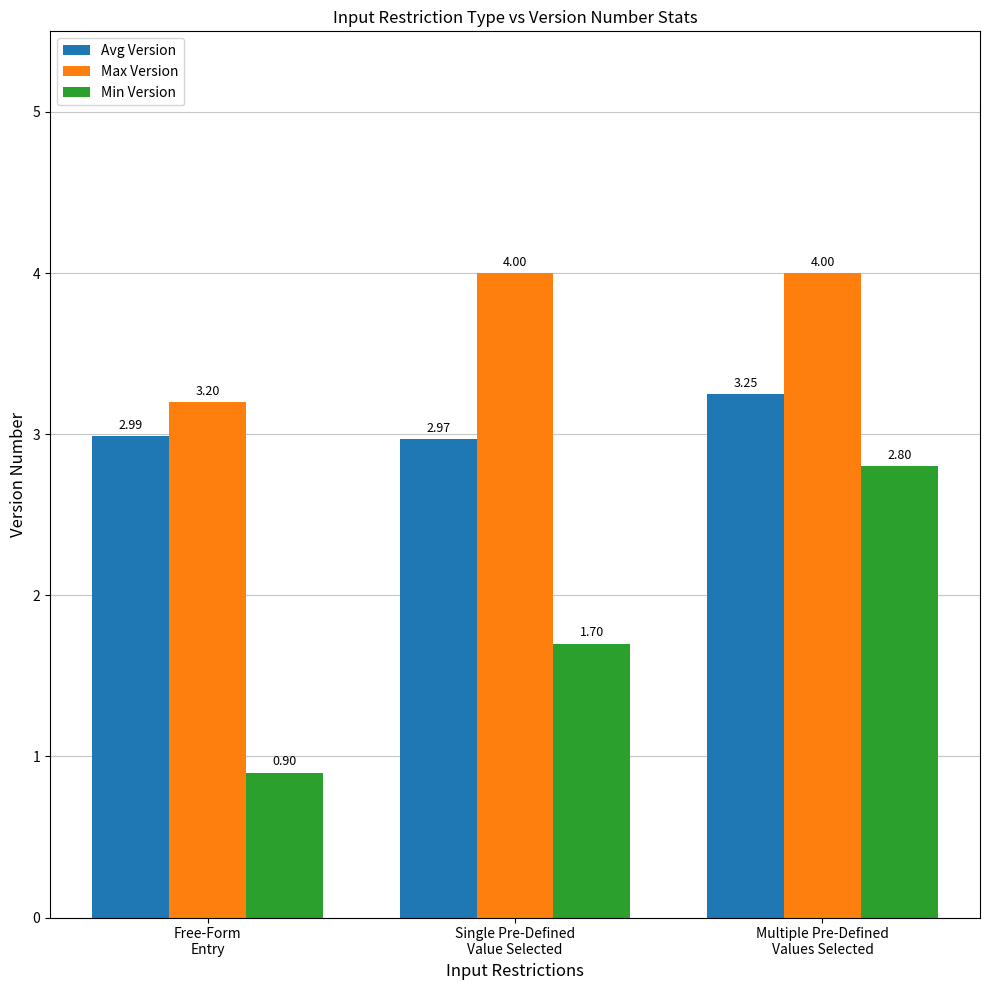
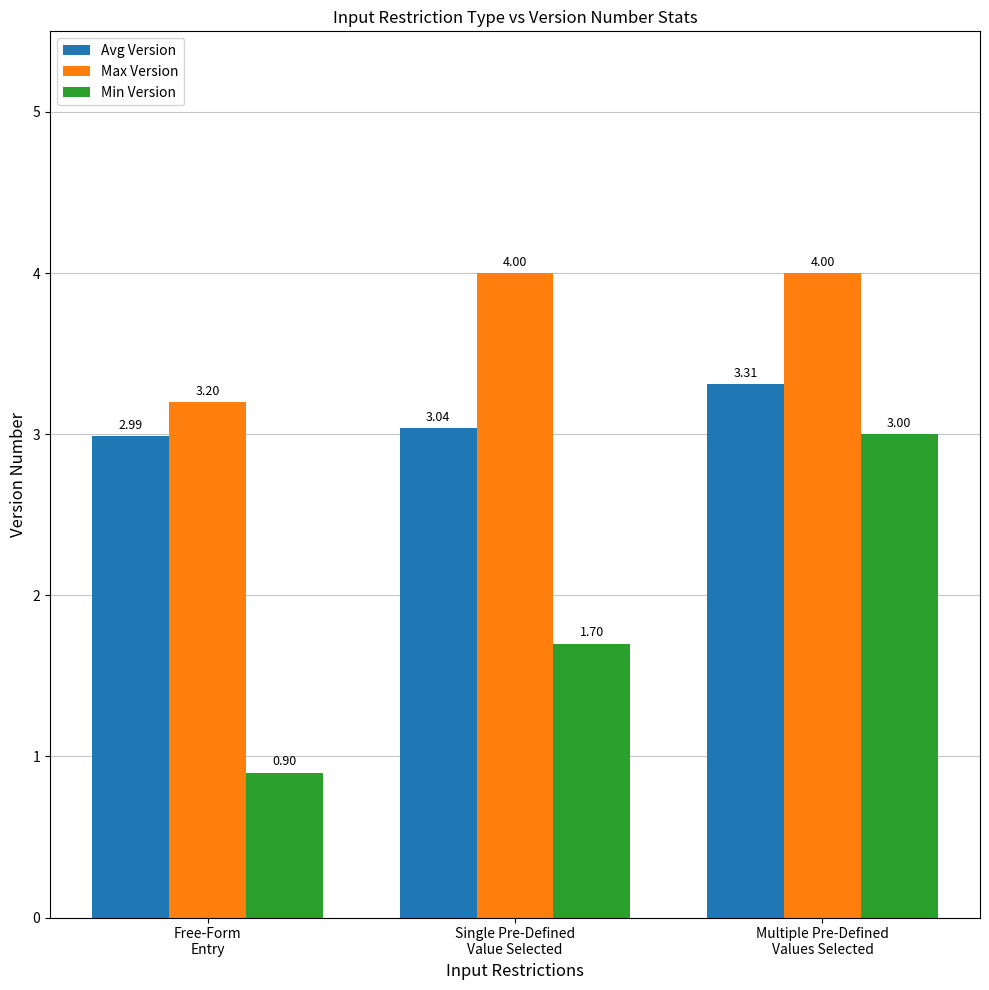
Avg Version, Single Pre-Defined Value Selected: 2.97 -> 3.04
Avg Version, Multiple Pre-Defined Values Selected: 3.25 -> 3.31
Min Version, Multiple Pre-Defined Values Selected: 2.80 -> 3.00
